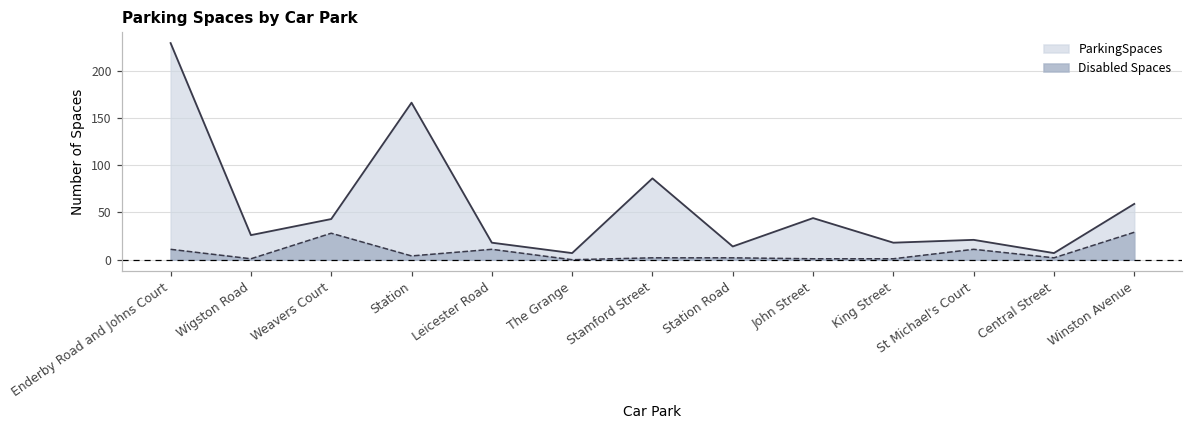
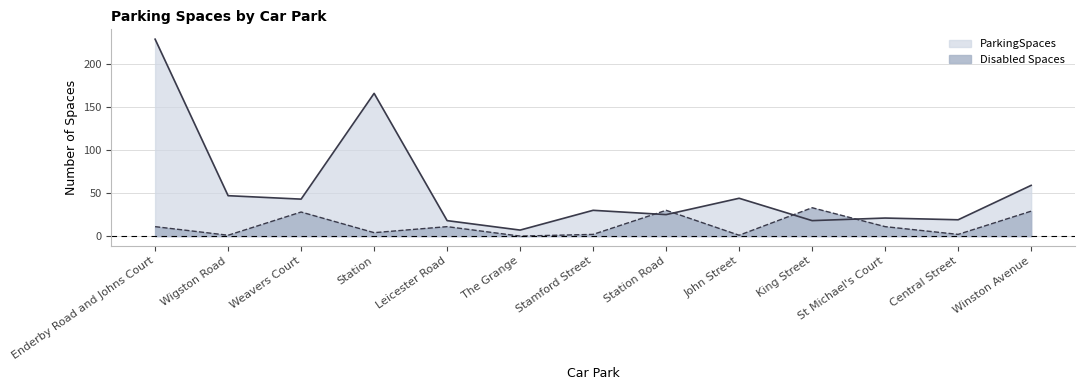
ParkingSpaces, Wigston Road: 30 -> 50
ParkingSpaces, Stamford Street: 90 -> 30
ParkingSpaces, Station Road: 10 -> 30
Disabled Spaces, Station Road: 0 -> 30
Disabled Spaces, King Street: 0 -> 30
ParkingSpaces, Central Street: 10 -> 20
